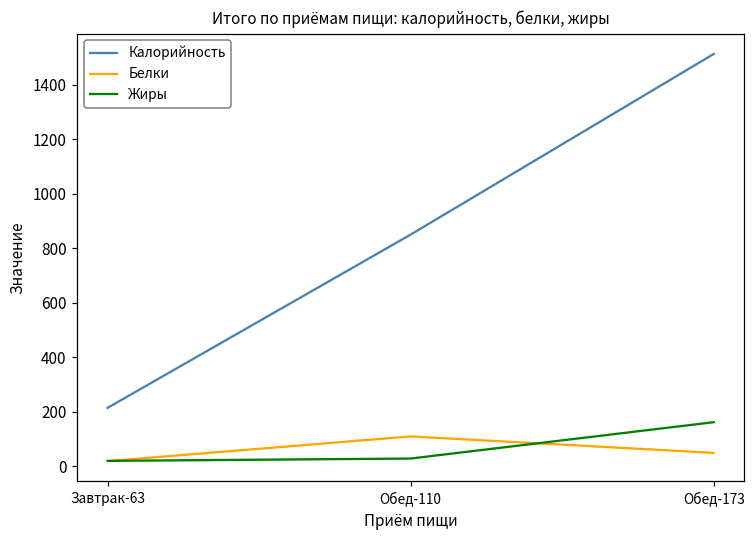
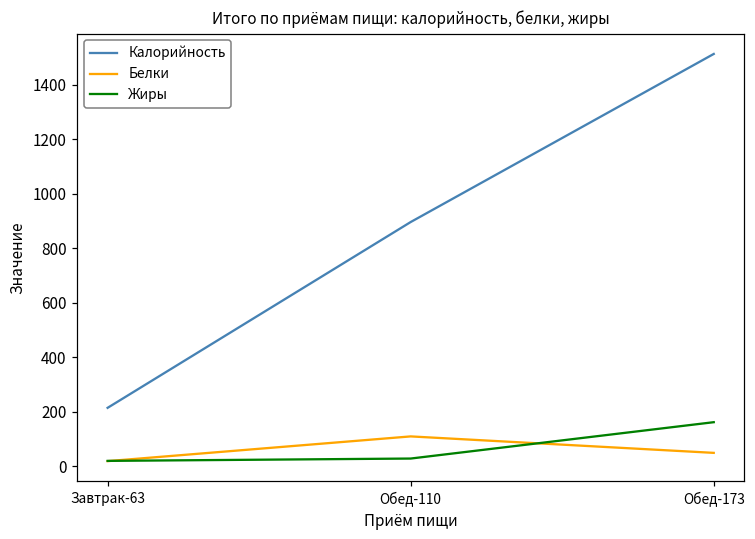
Калорийность, Обед-110: 850 -> 900
